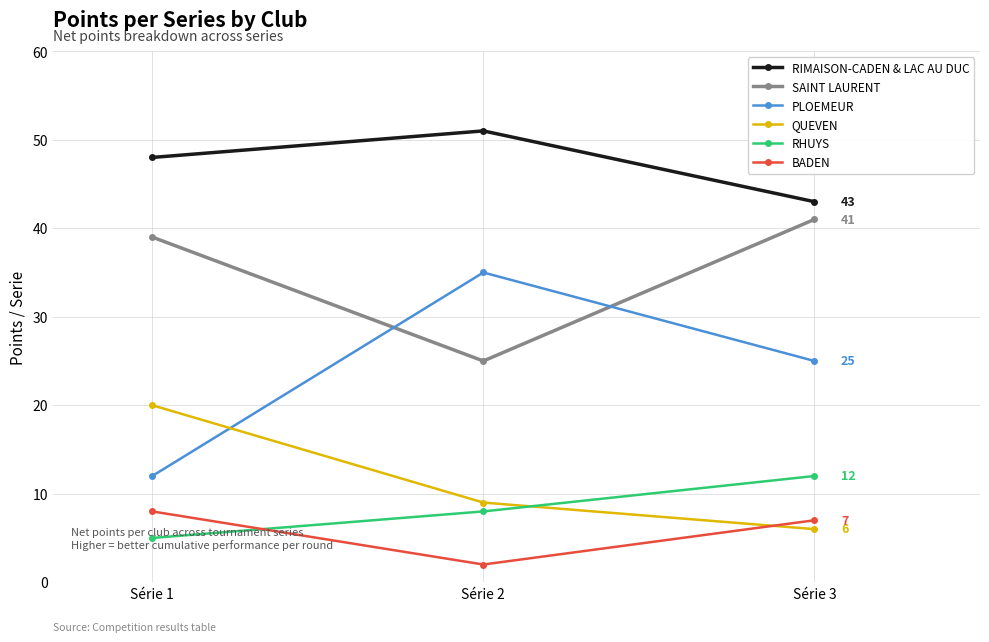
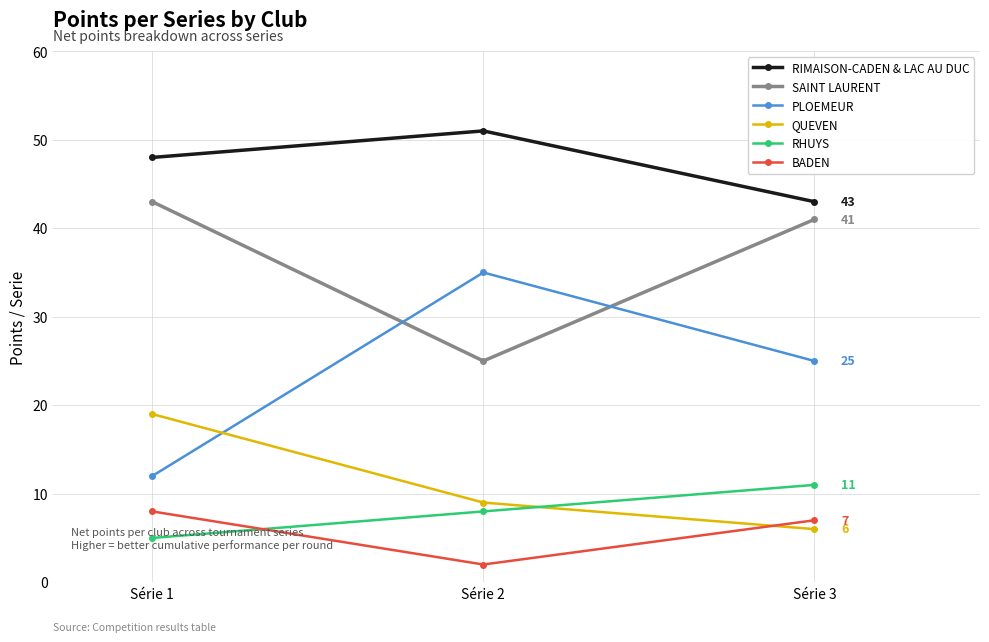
SAINT LAURENT, Série 1: 39 -> 43
QUEVEN, Série 1: 20 -> 19
RHUYS, Série 3: 12 -> 11
